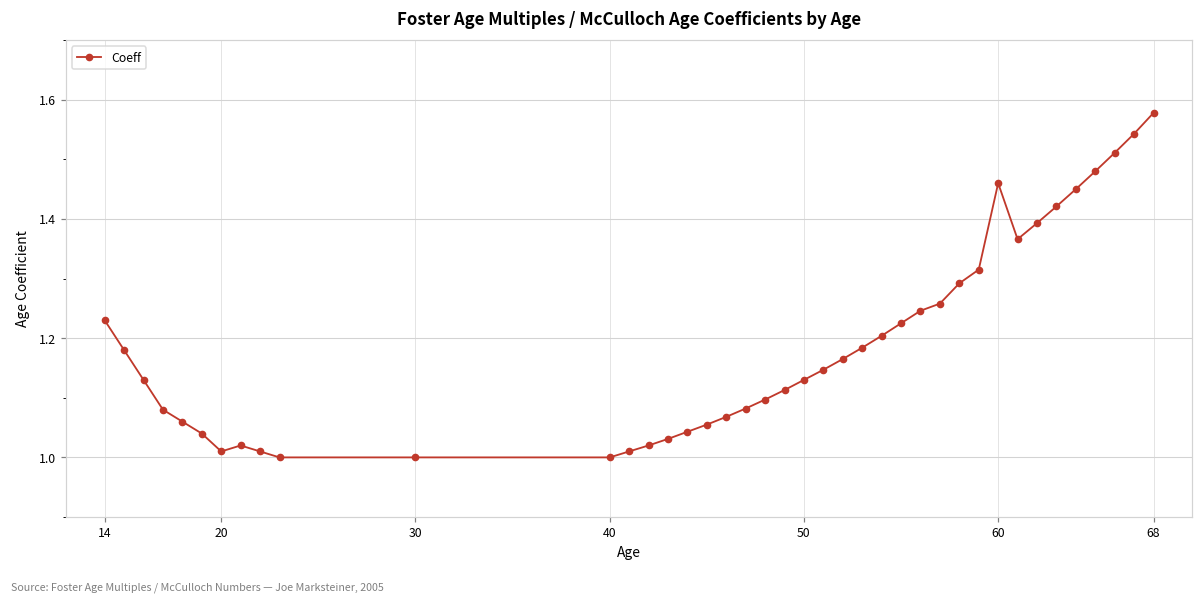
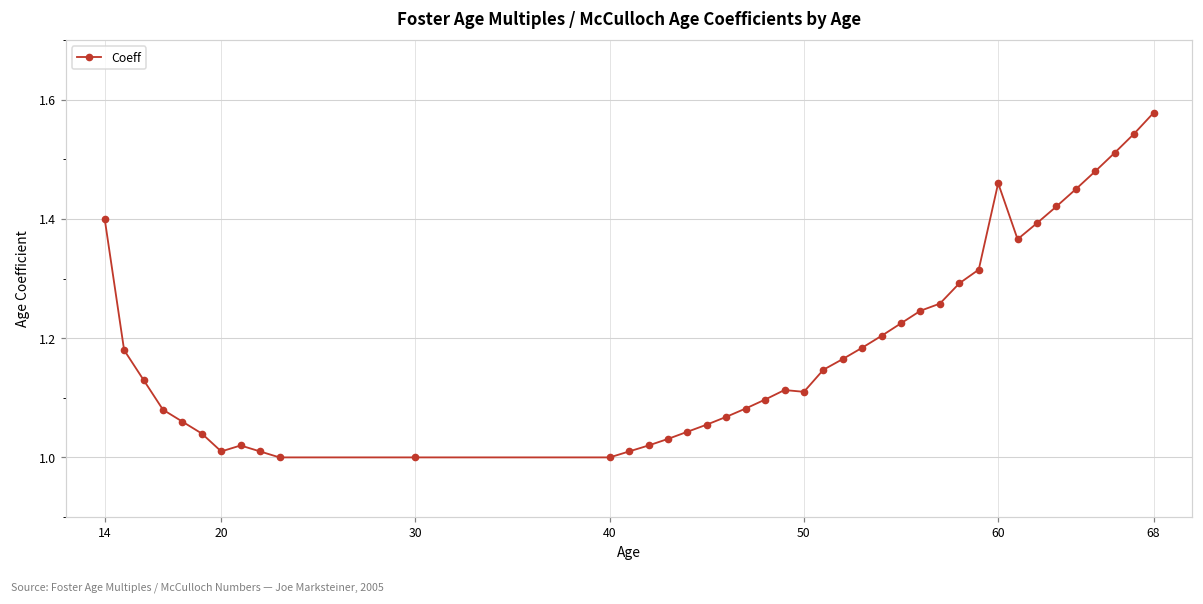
14: 1.23 -> 1.40
50: 1.13 -> 1.11
